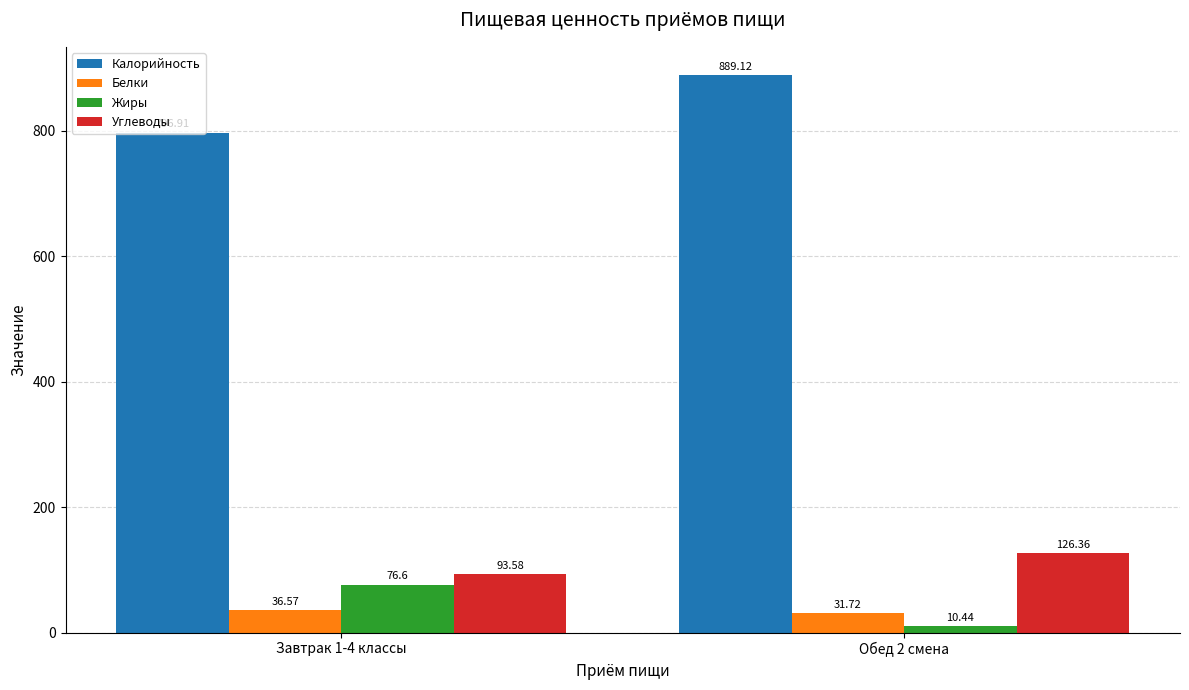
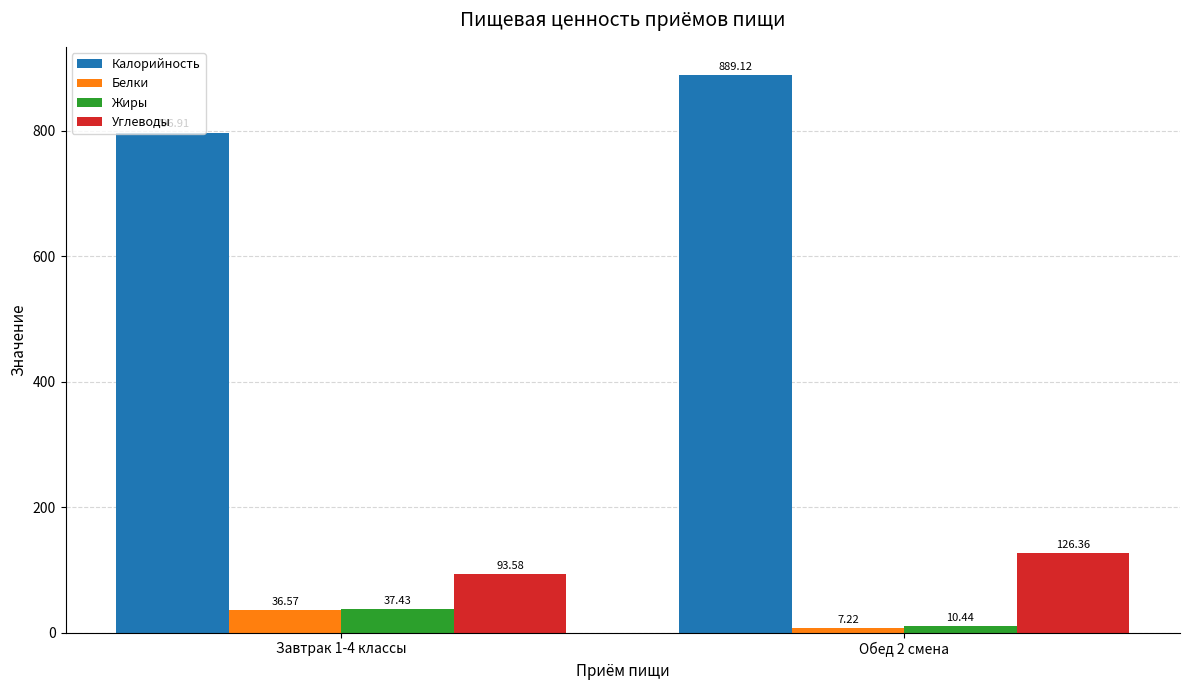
Жиры, Завтрак 1-4 классы: 76.6 -> 37.43
Белки, Обед 2 смена: 31.72 -> 7.22
